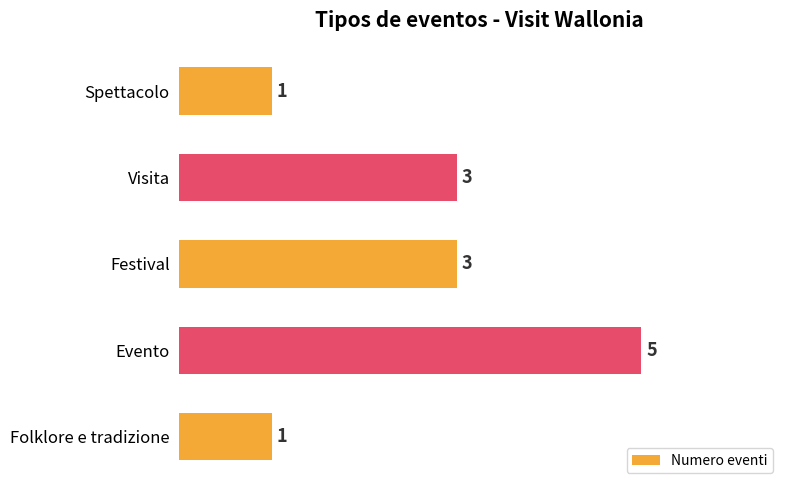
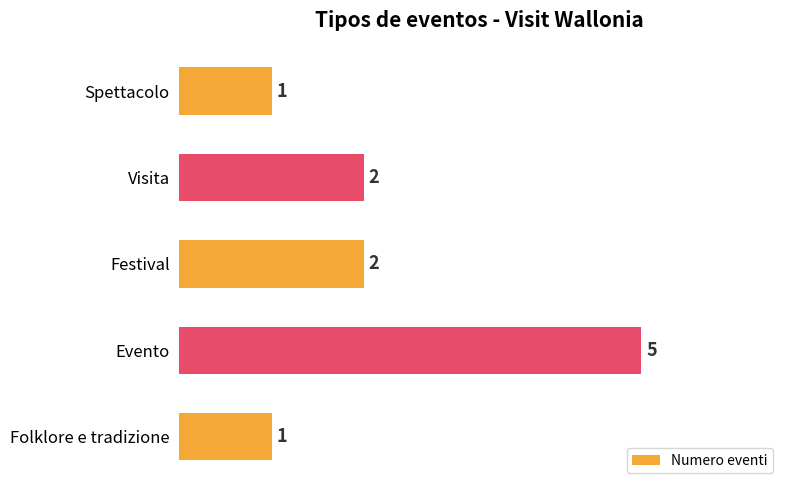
Visita: 3 -> 2
Festival: 3 -> 2
